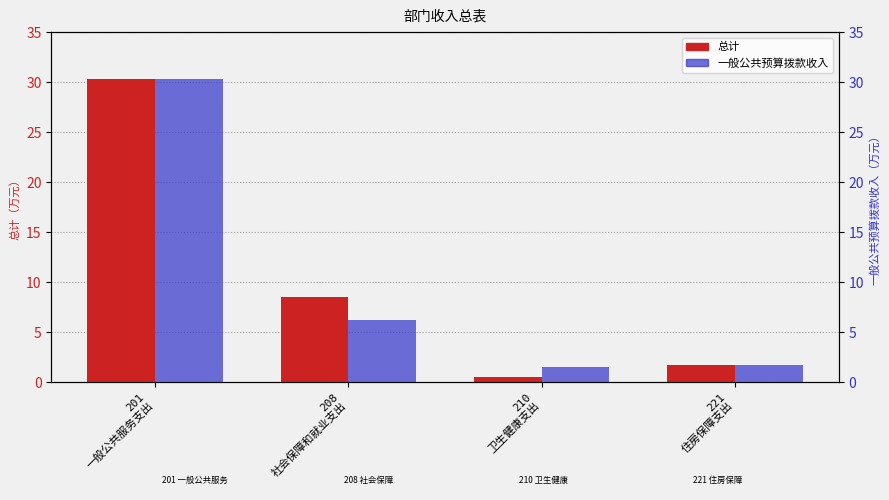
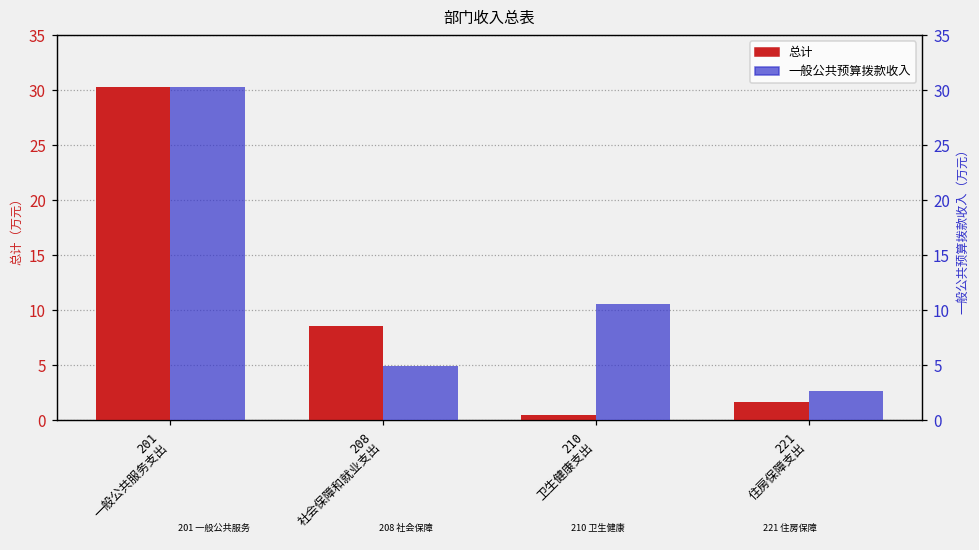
一般公共预算拨款收入, 208 社会保障和就业支出: 6 -> 5
一般公共预算拨款收入, 210 卫生健康支出: 2 -> 11
一般公共预算拨款收入, 221 住房保障支出: 2 -> 3
